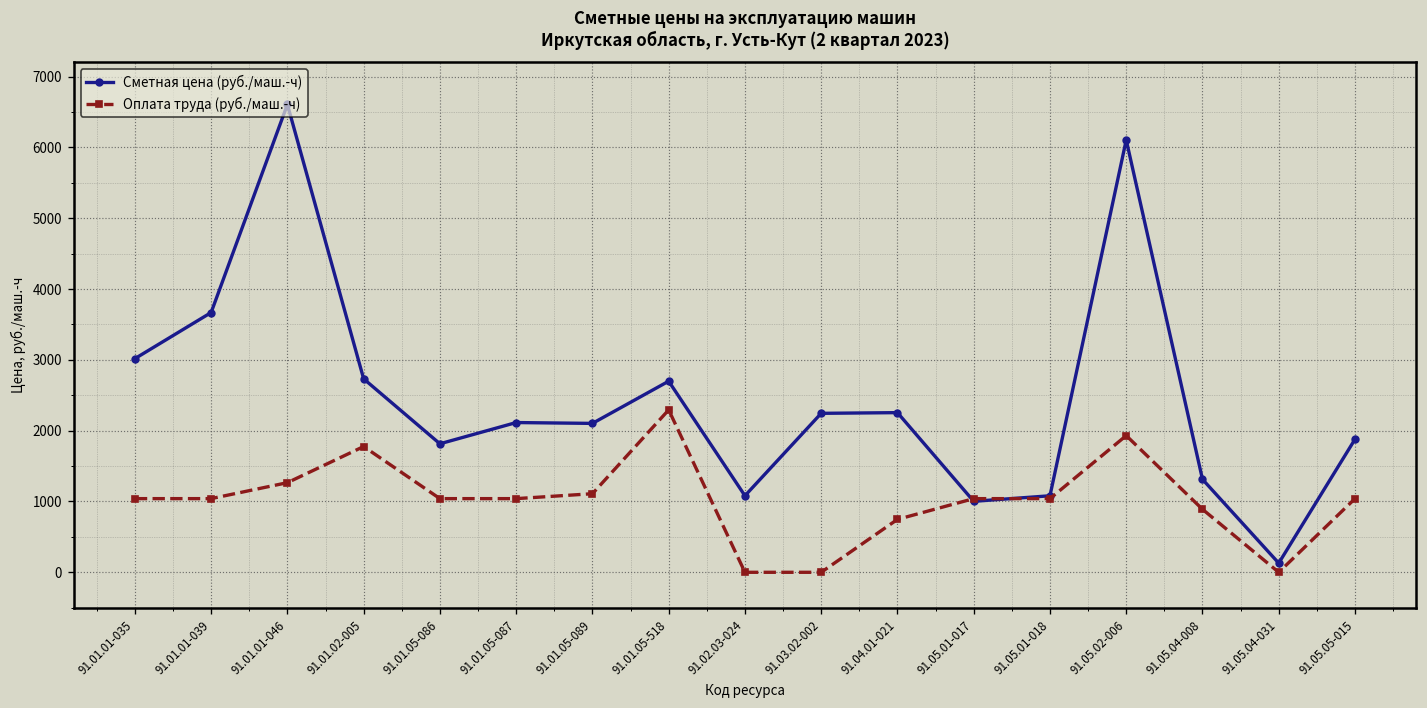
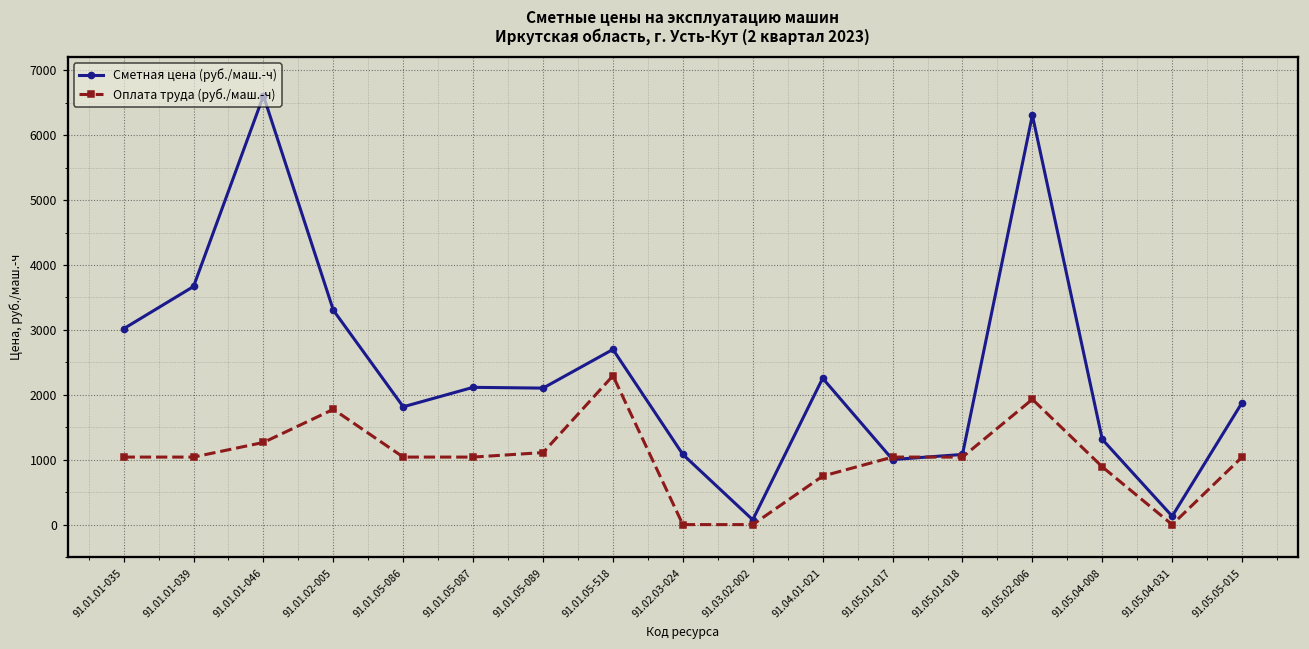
Сметная цена (руб./маш.-ч), 91.01.02-005: 2700 -> 3300
Сметная цена (руб./маш.-ч), 91.03.02-002: 2200 -> 100
Сметная цена (руб./маш.-ч), 91.05.02-006: 6100 -> 6300
